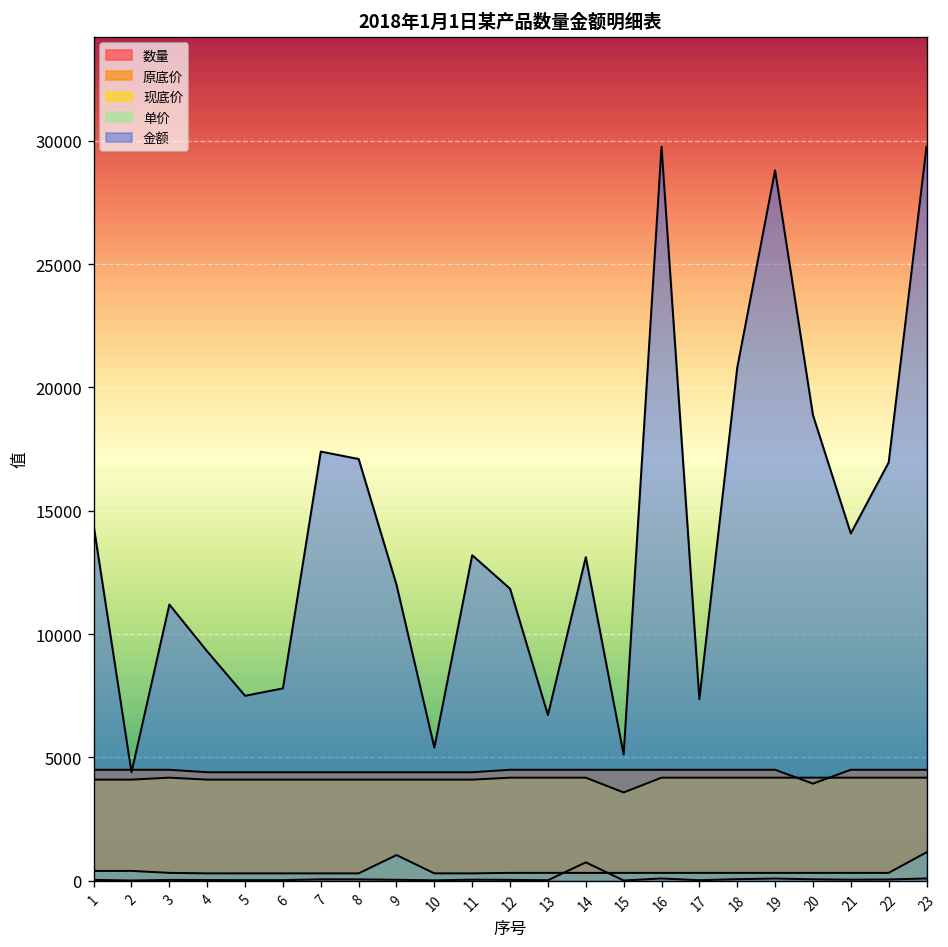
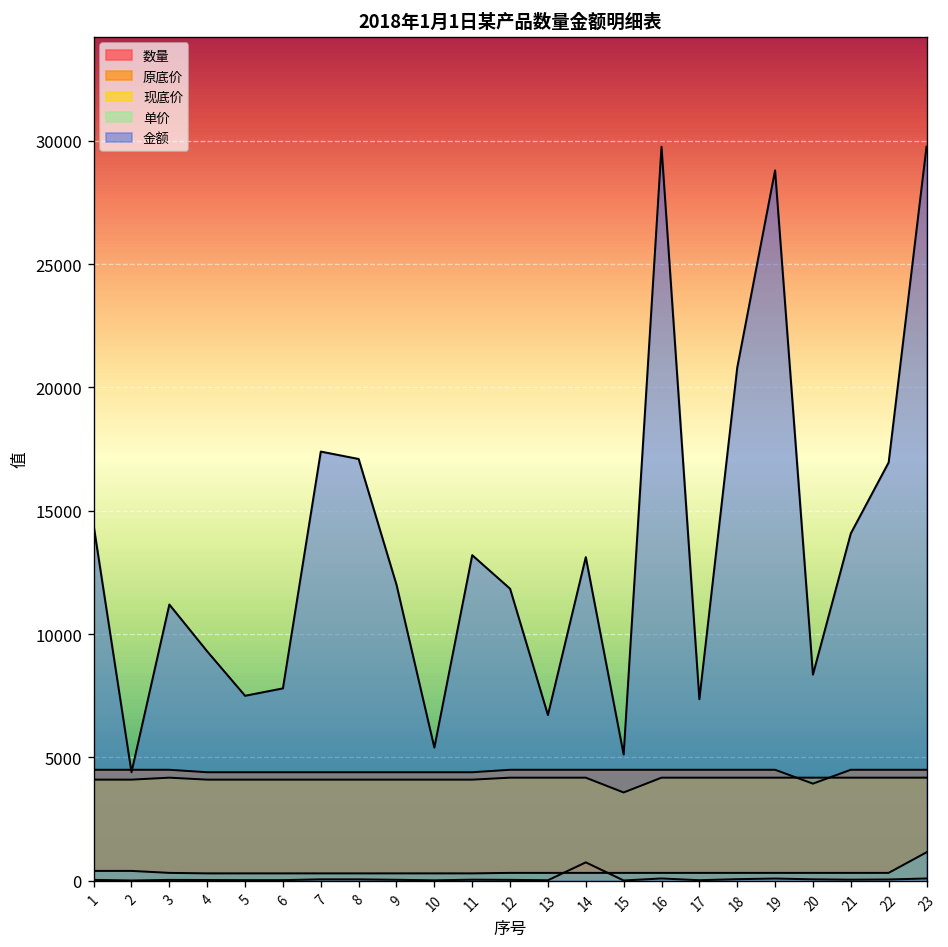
单价, 9: 1000 -> 300
金额, 20: 18900 -> 8400
